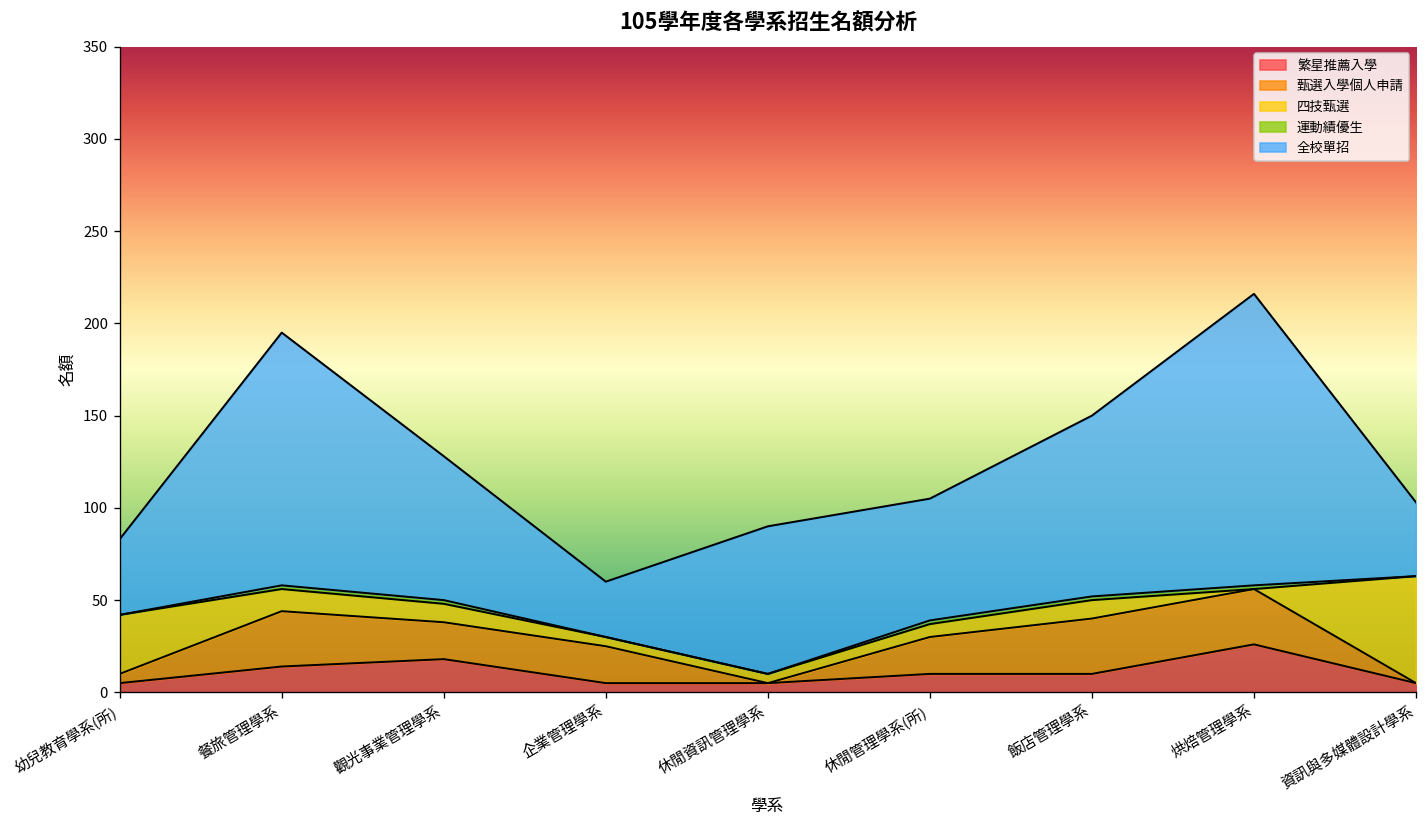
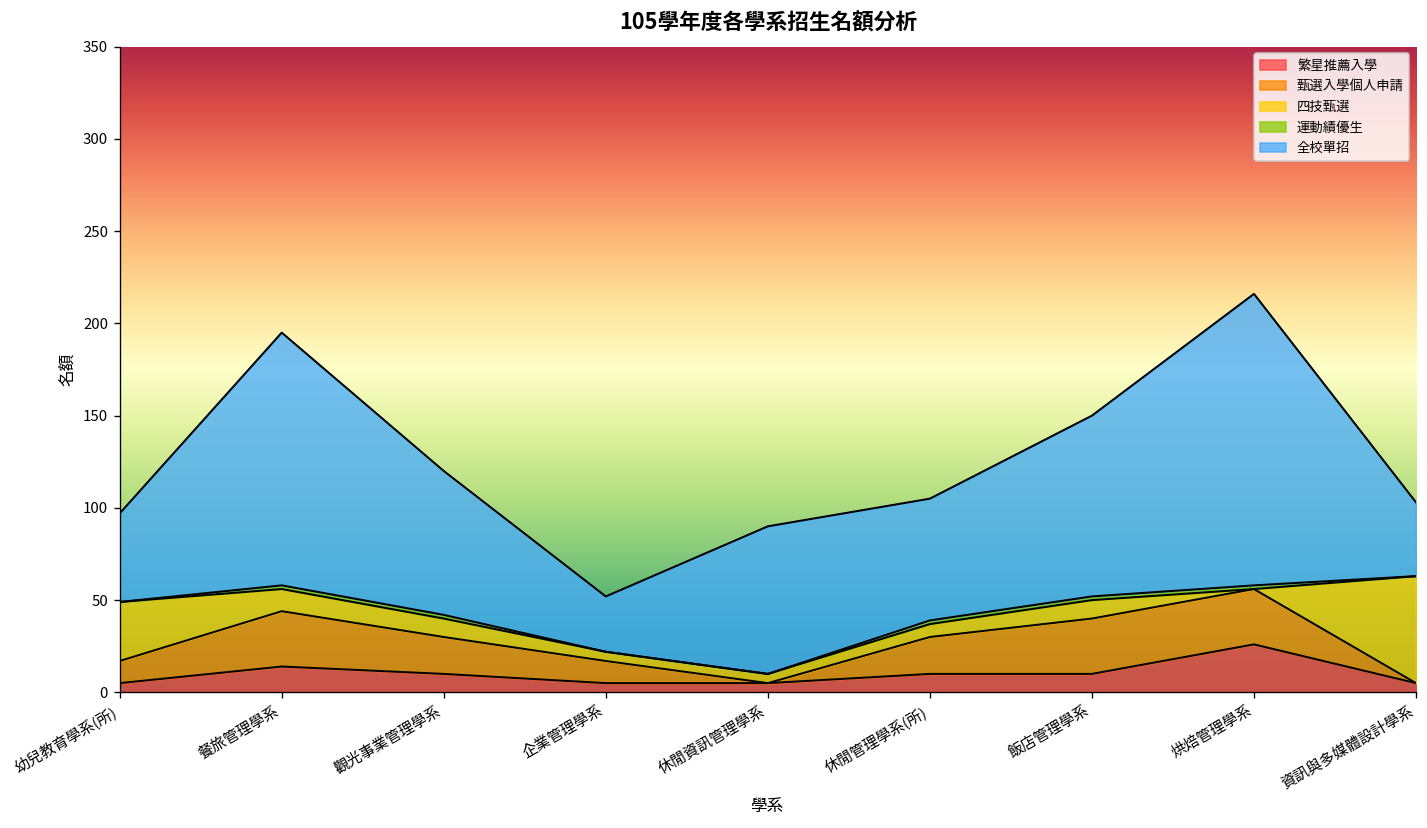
甄選入學個人申請, 幼兒教育學系(所): 5 -> 12
全校單招, 幼兒教育學系(所): 41 -> 48
繁星推薦入學, 觀光事業管理學系: 18 -> 10
甄選入學個人申請, 企業管理學系: 20 -> 12
